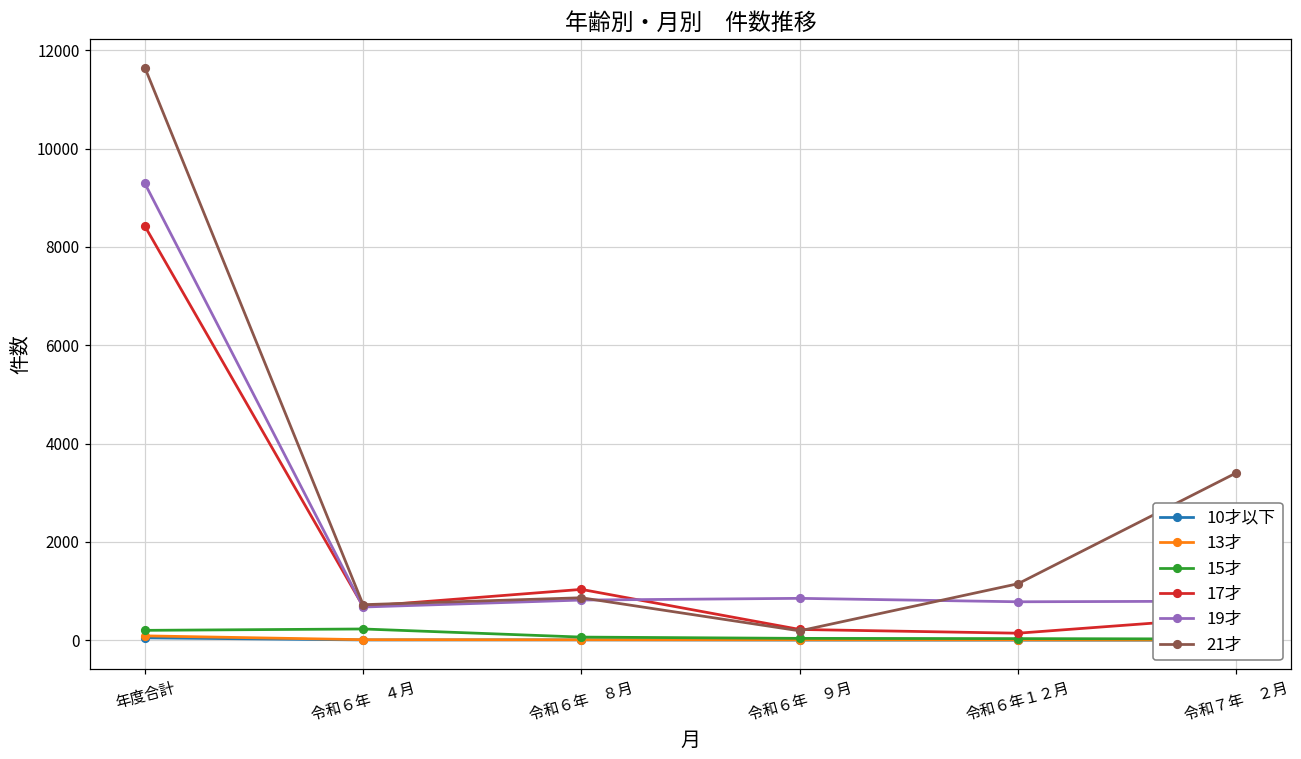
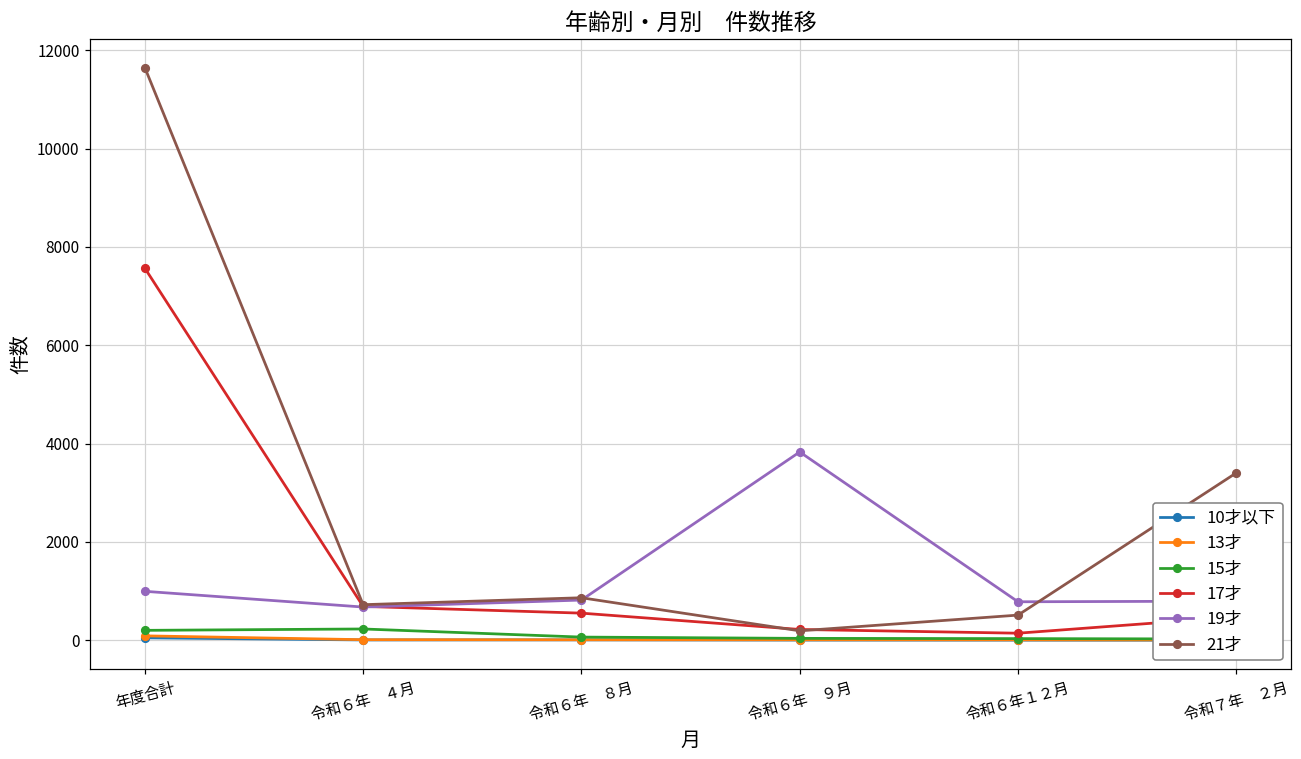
17才, 年度合計: 8400 -> 7600
19才, 年度合計: 9300 -> 1000
17才, 令和６年 ８月: 1000 -> 600
19才, 令和６年 ９月: 900 -> 3800
21才, 令和６年１２月: 1200 -> 500
